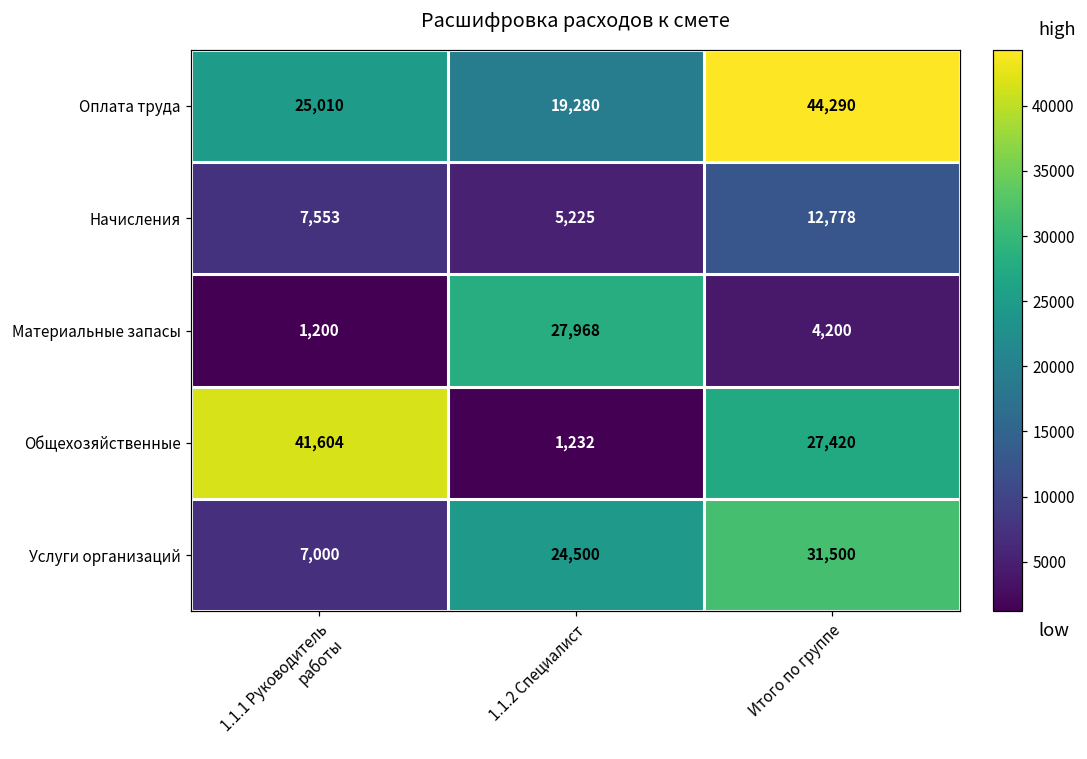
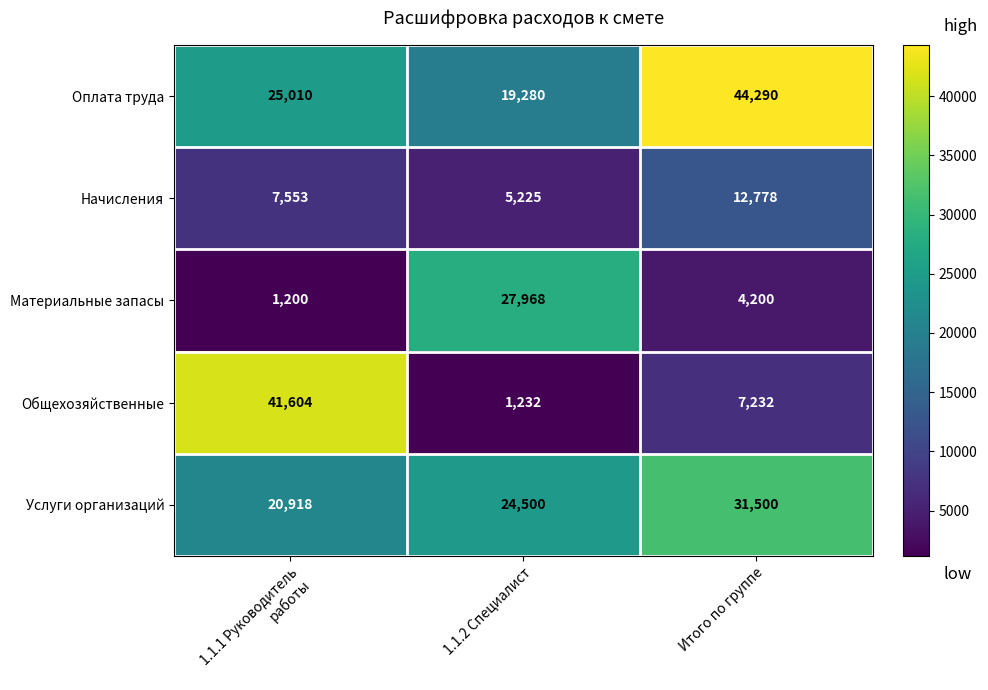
Общехозяйственные, Итого по группе: 27,420 -> 7,232
Услуги организаций, 1.1.1 Руководитель работы: 7,000 -> 20,918
